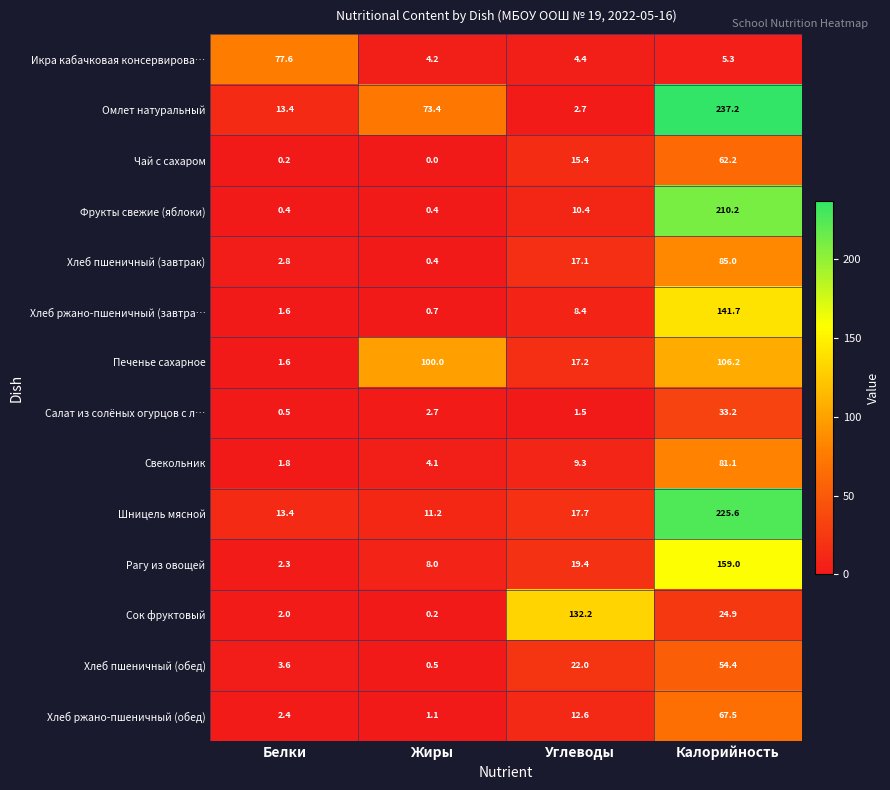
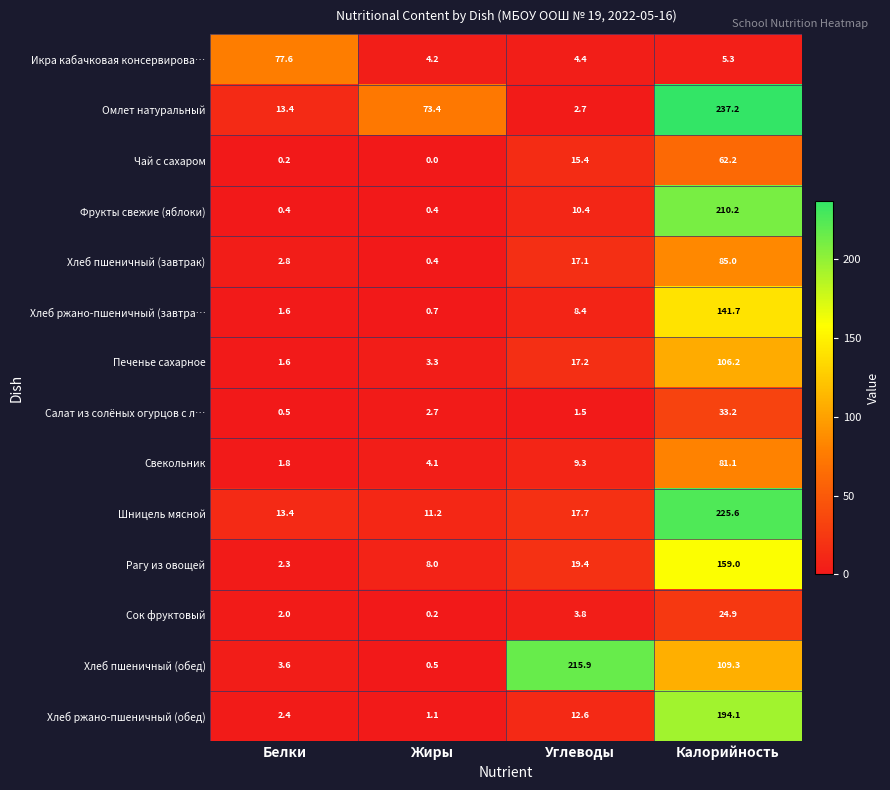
Печенье сахарное, Жиры: 100.0 -> 3.3
Сок фруктовый, Углеводы: 132.2 -> 3.8
Хлеб пшеничный (обед), Углеводы: 22.0 -> 215.9
Хлеб пшеничный (обед), Калорийность: 54.4 -> 109.3
Хлеб ржано-пшеничный (обед), Калорийность: 67.5 -> 194.1
